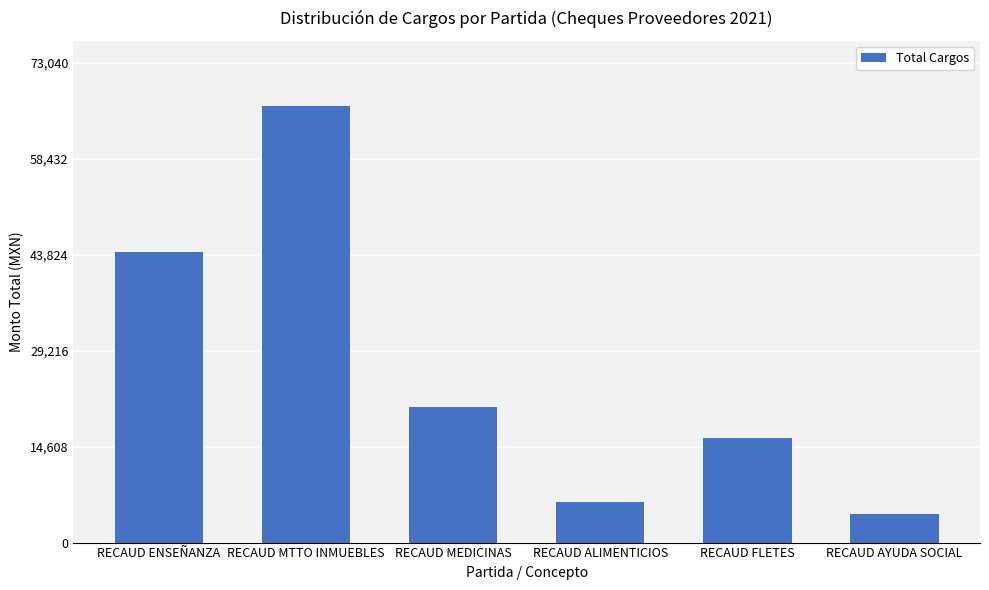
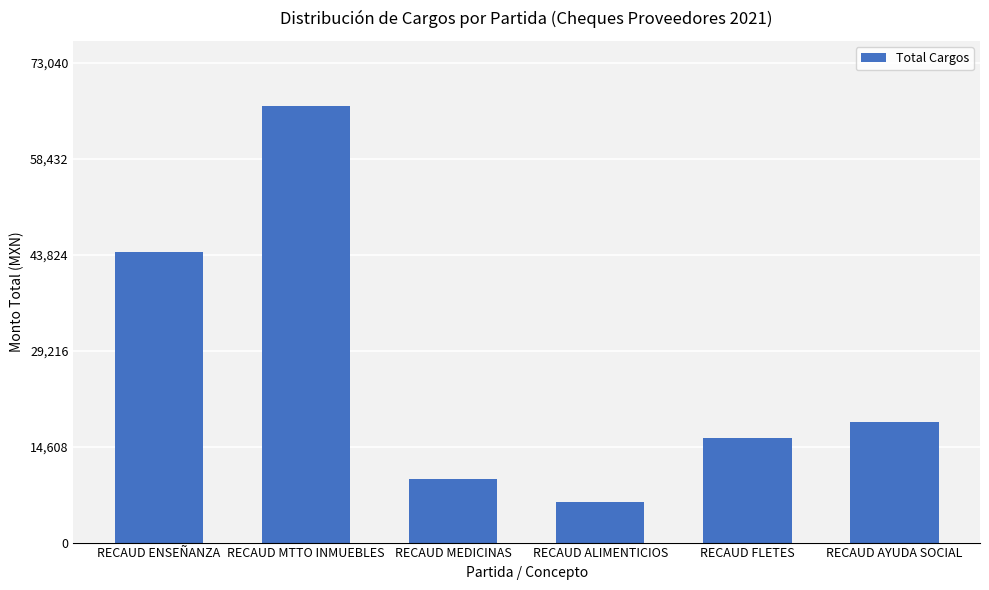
RECAUD MEDICINAS: 21,000 -> 10,000
RECAUD AYUDA SOCIAL: 4,000 -> 18,000
